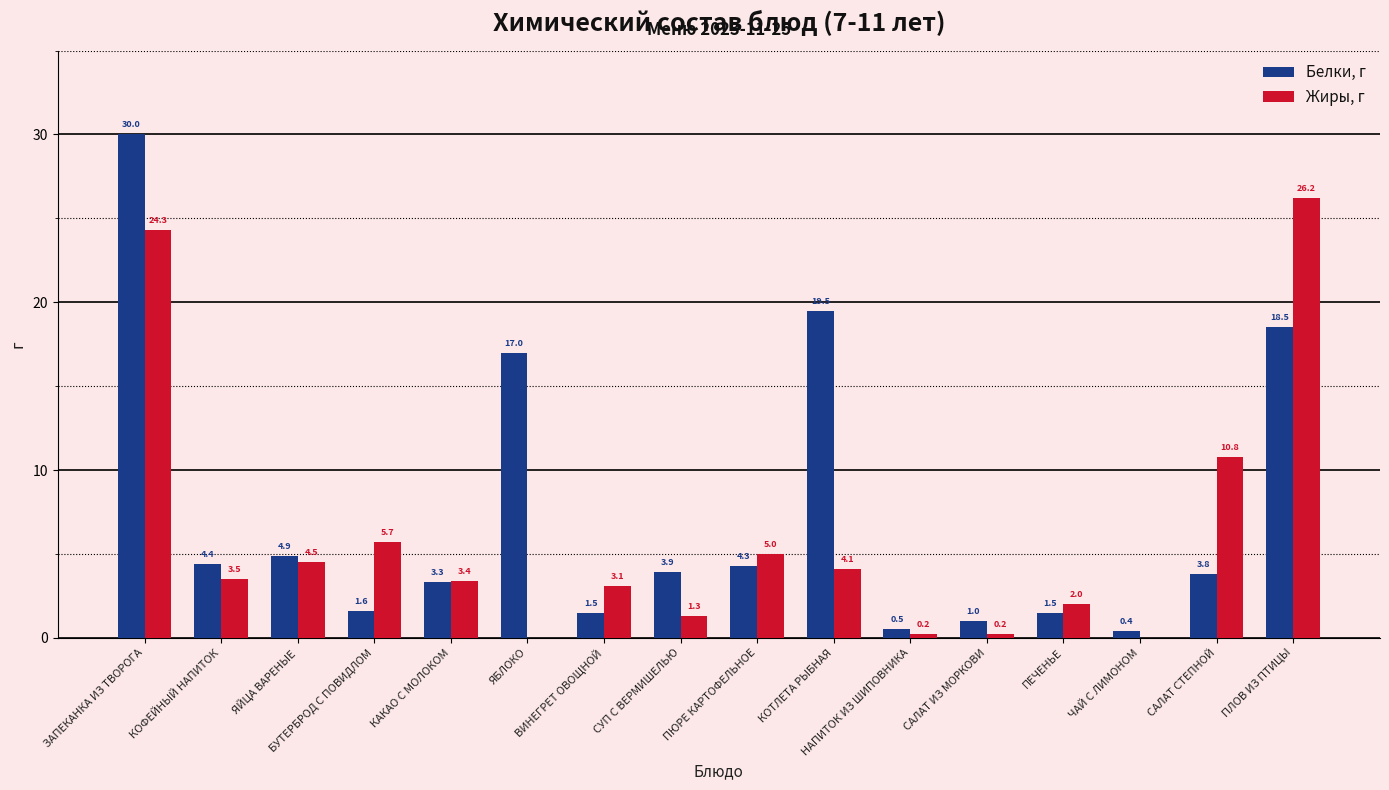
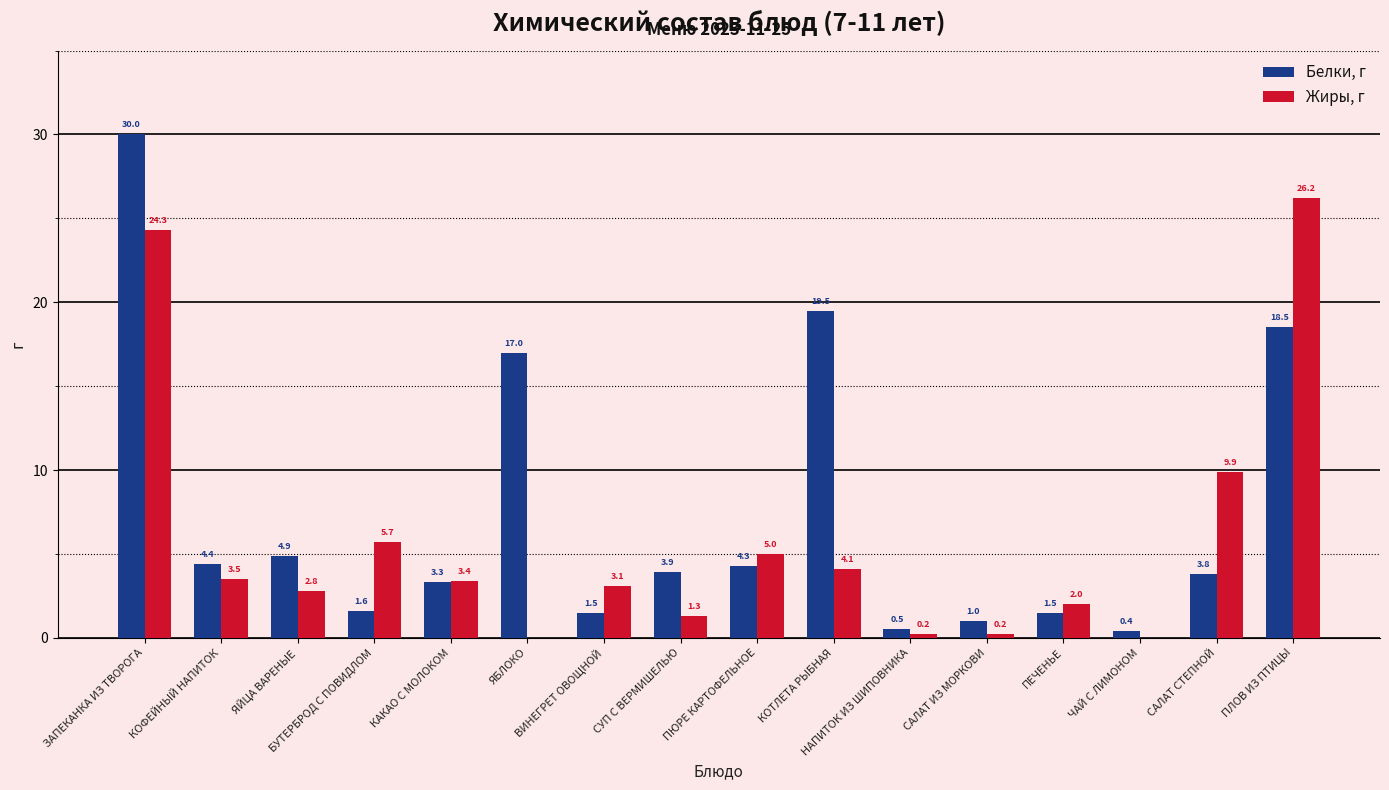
Жиры, г, ЯЙЦА ВАРЕНЫЕ: 4.5 -> 2.8
Жиры, г, САЛАТ СТЕПНОЙ: 10.8 -> 9.9
